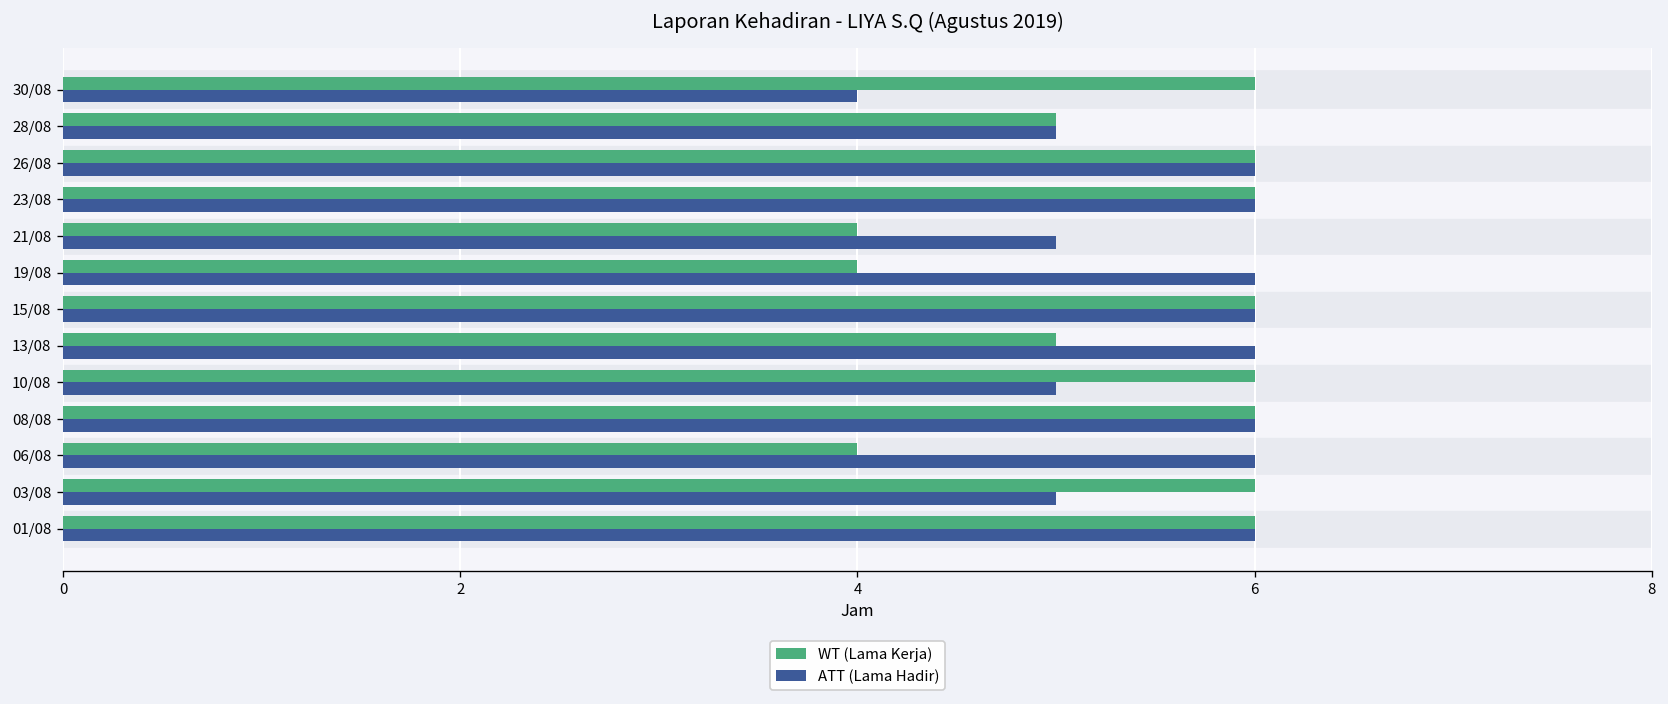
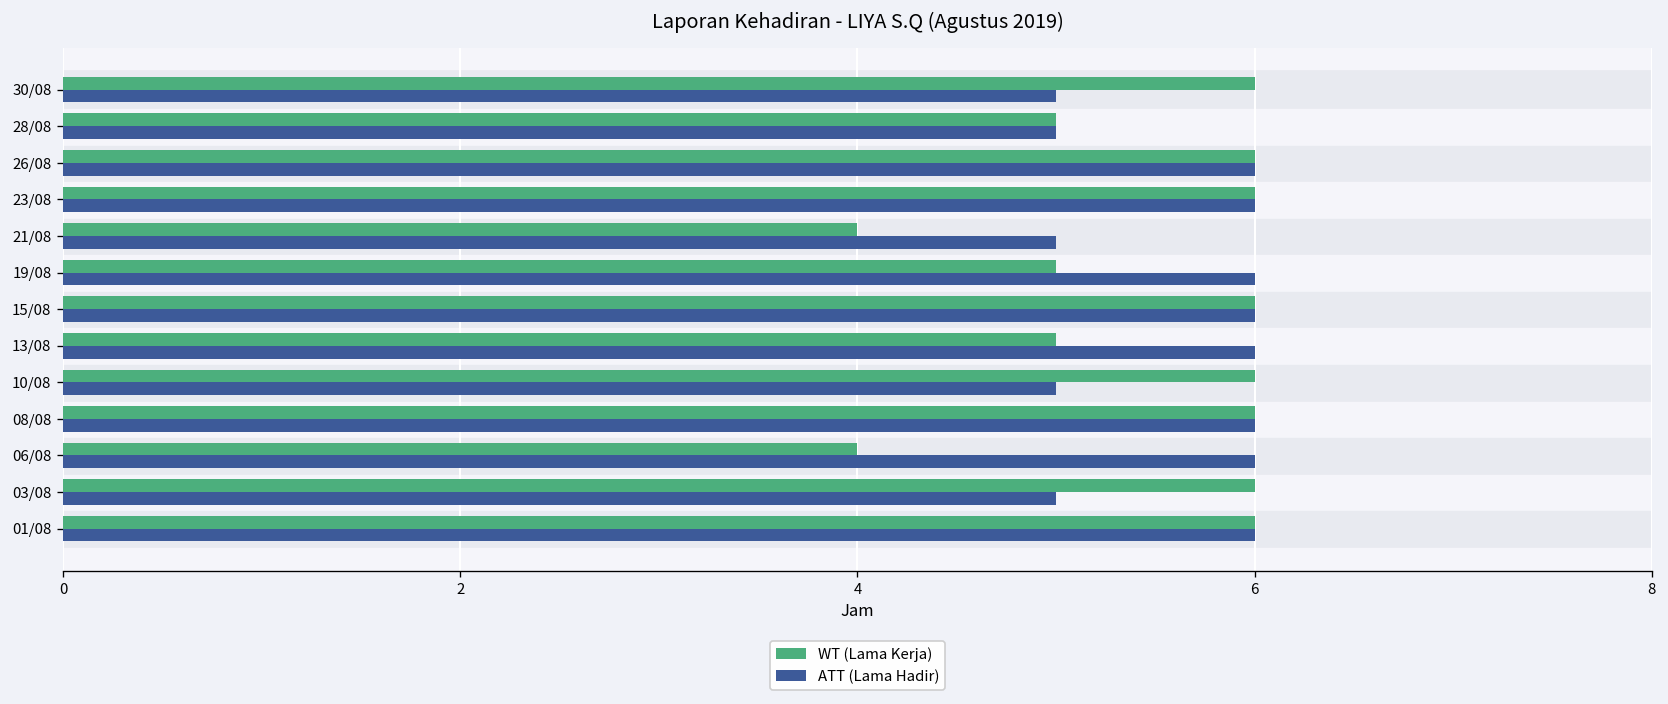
ATT (Lama Hadir), 30/08: 4 -> 5
WT (Lama Kerja), 19/08: 4 -> 5
